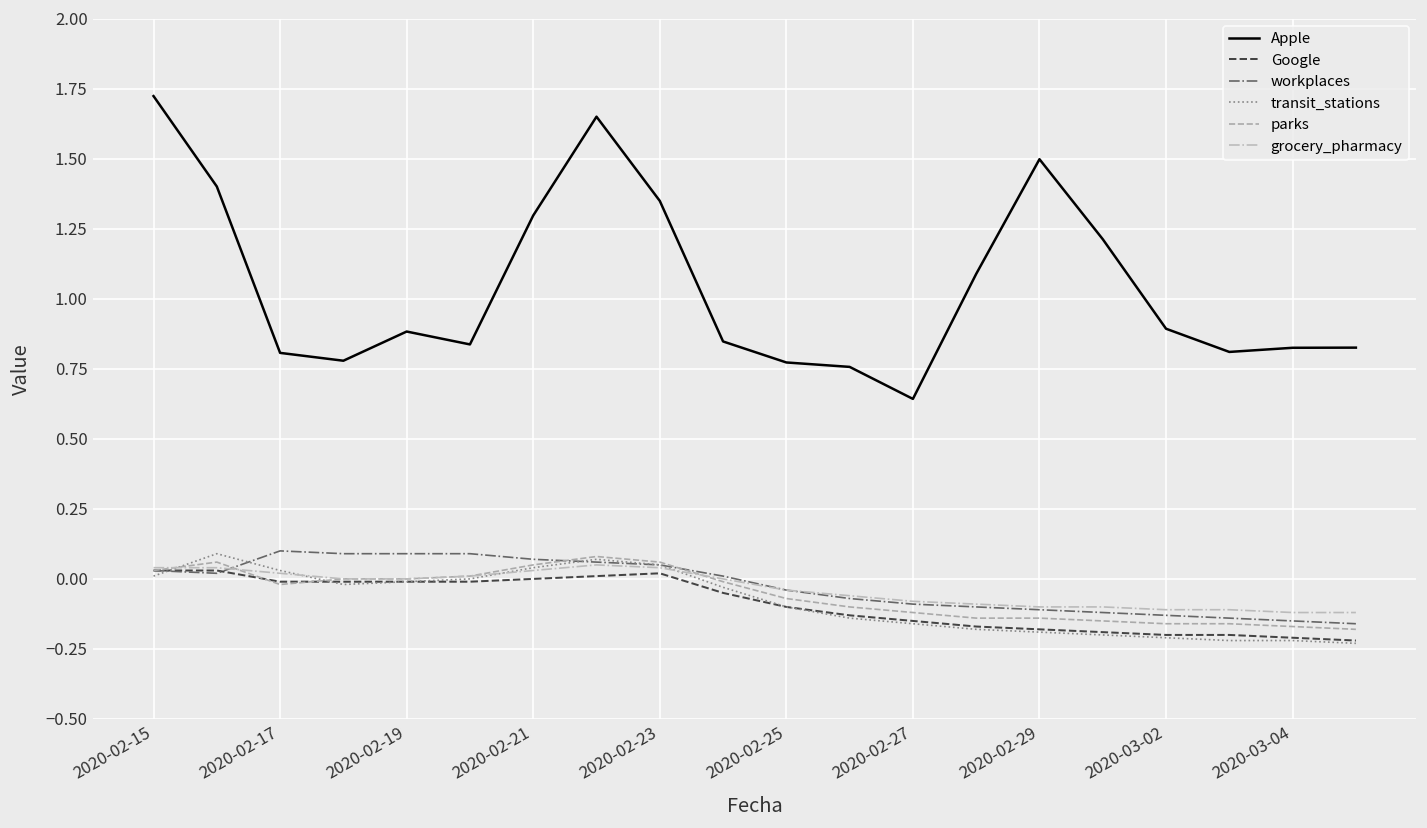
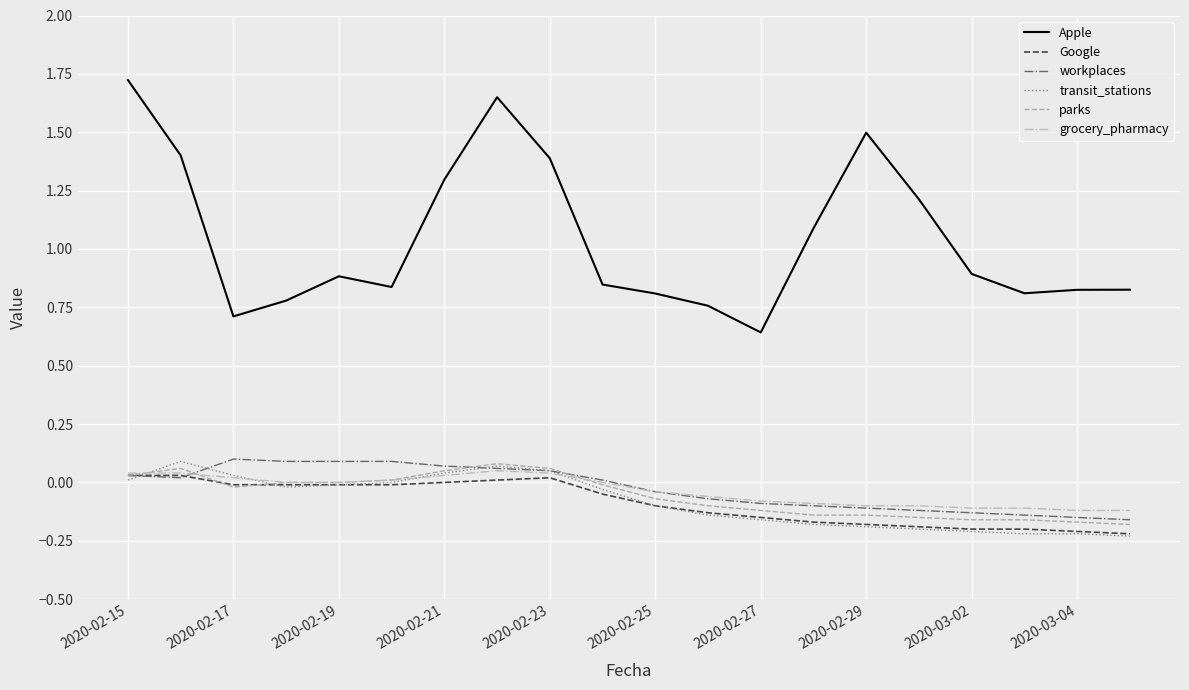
Apple, 2020-02-17: 0.81 -> 0.71
Apple, 2020-02-23: 1.35 -> 1.39
Apple, 2020-02-25: 0.77 -> 0.81
